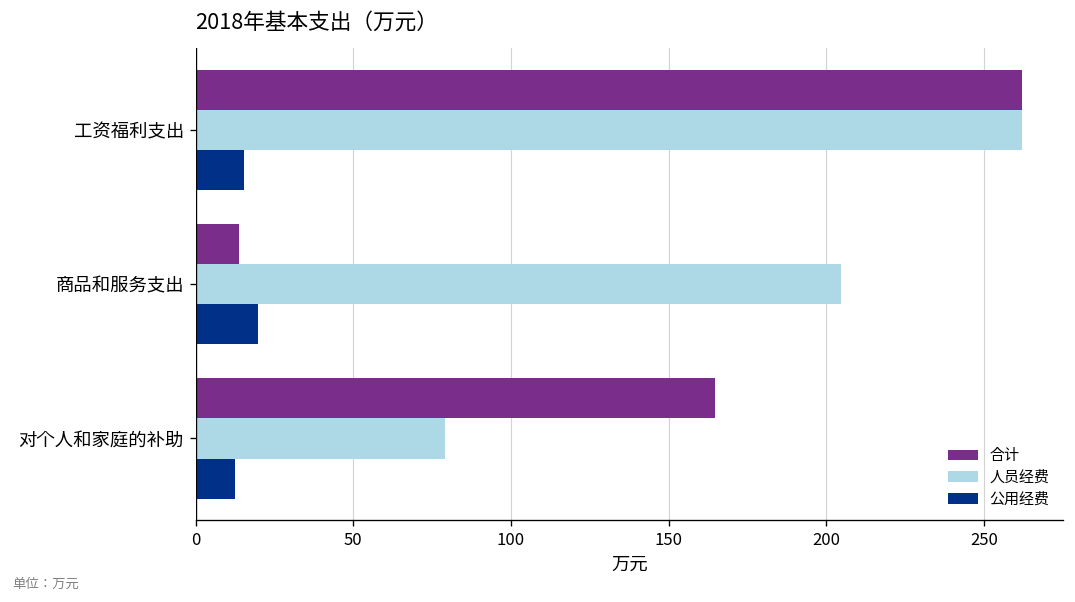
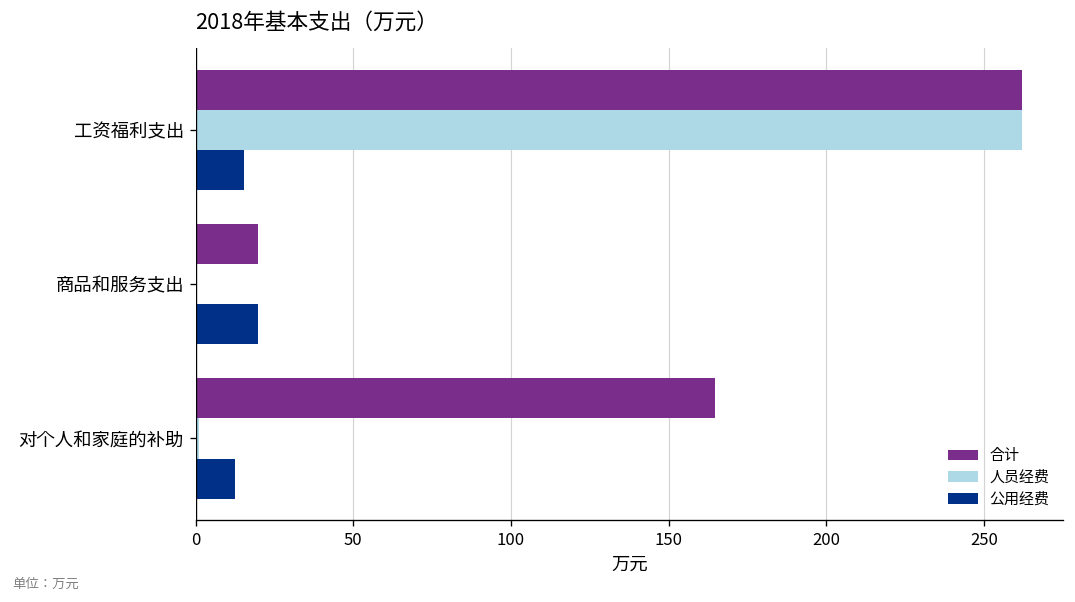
合计, 商品和服务支出: 14 -> 20
人员经费, 商品和服务支出: 205 -> 0
人员经费, 对个人和家庭的补助: 79 -> 1
